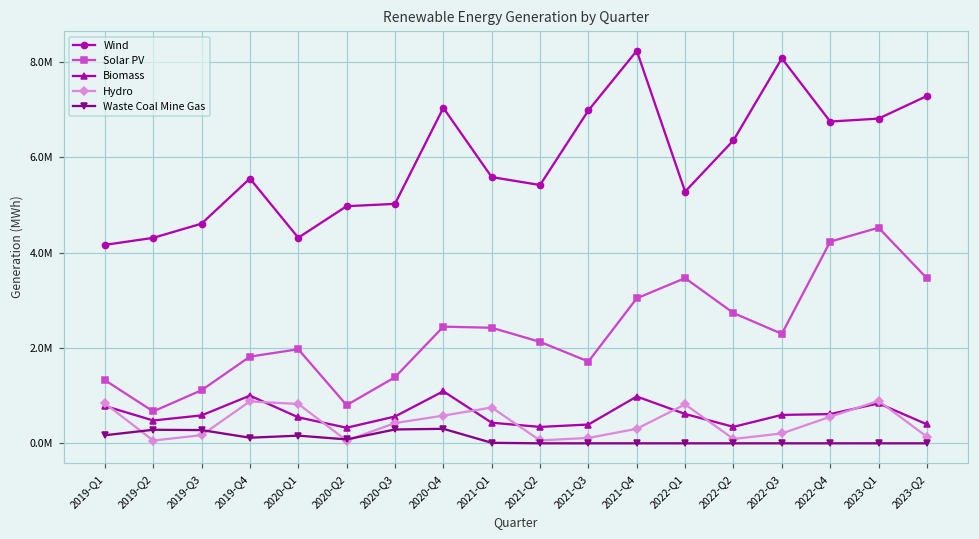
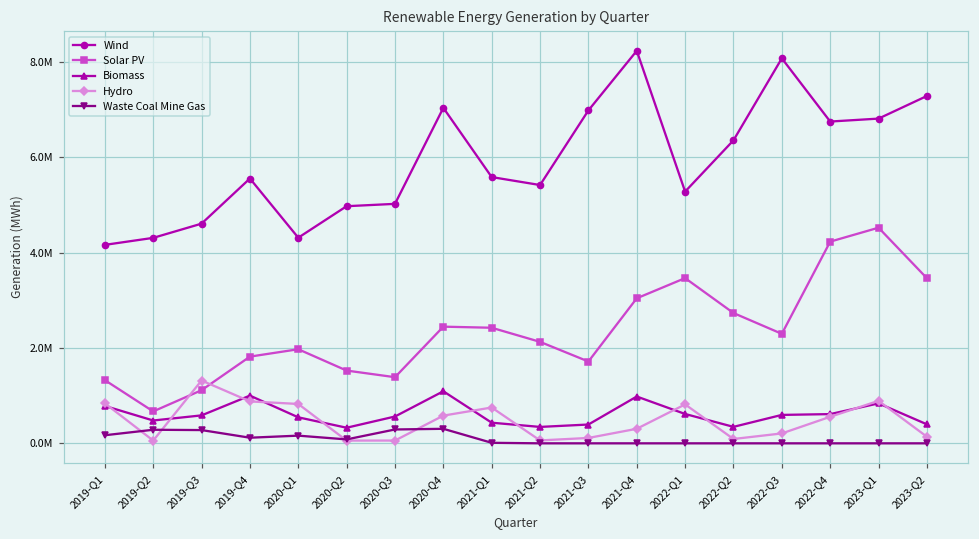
Hydro, 2019-Q3: 200000 -> 1300000
Solar PV, 2020-Q2: 800000 -> 1500000
Hydro, 2020-Q3: 400000 -> 100000
